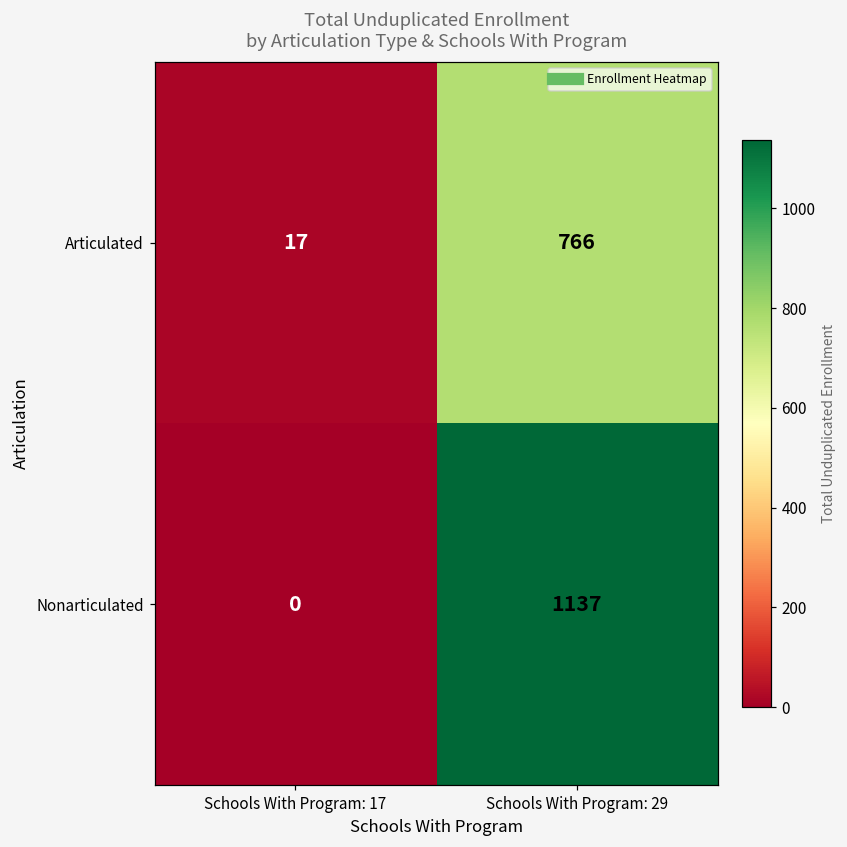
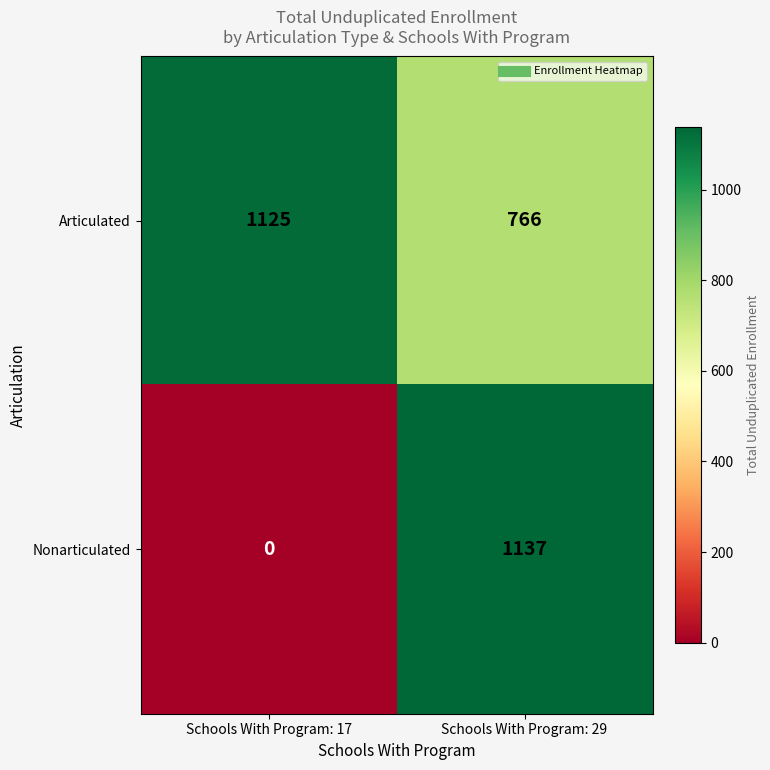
Articulated, Schools With Program: 17: 17 -> 1125
